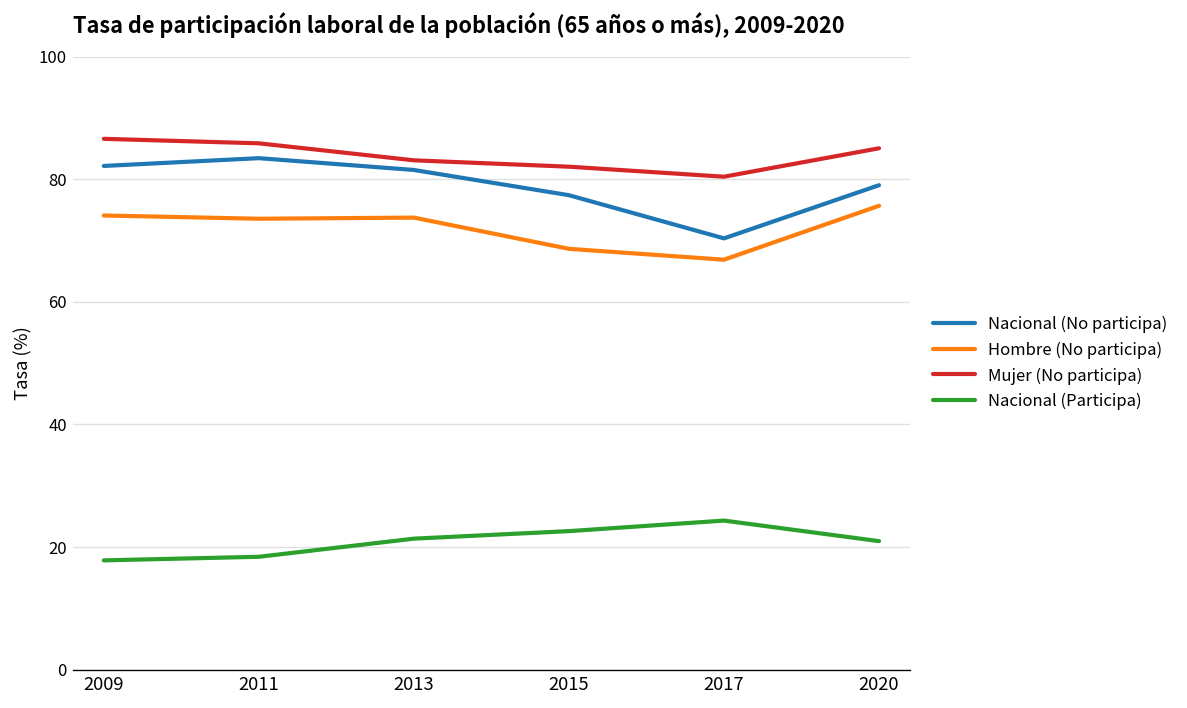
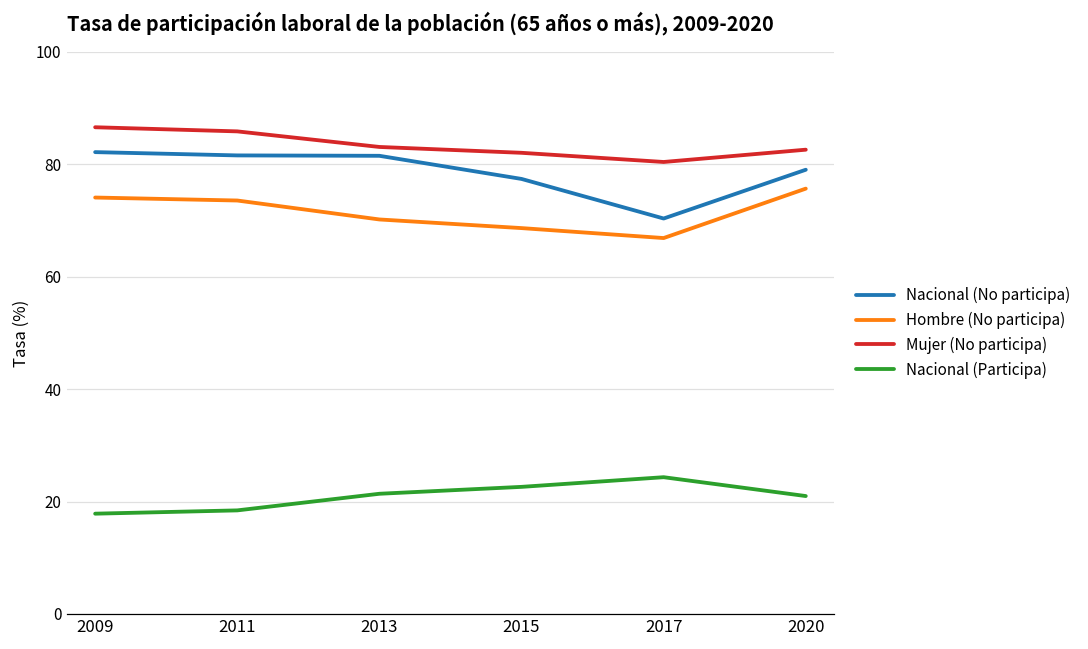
Nacional (No participa), 2011: 83 -> 82
Hombre (No participa), 2013: 74 -> 70
Mujer (No participa), 2020: 85 -> 83
